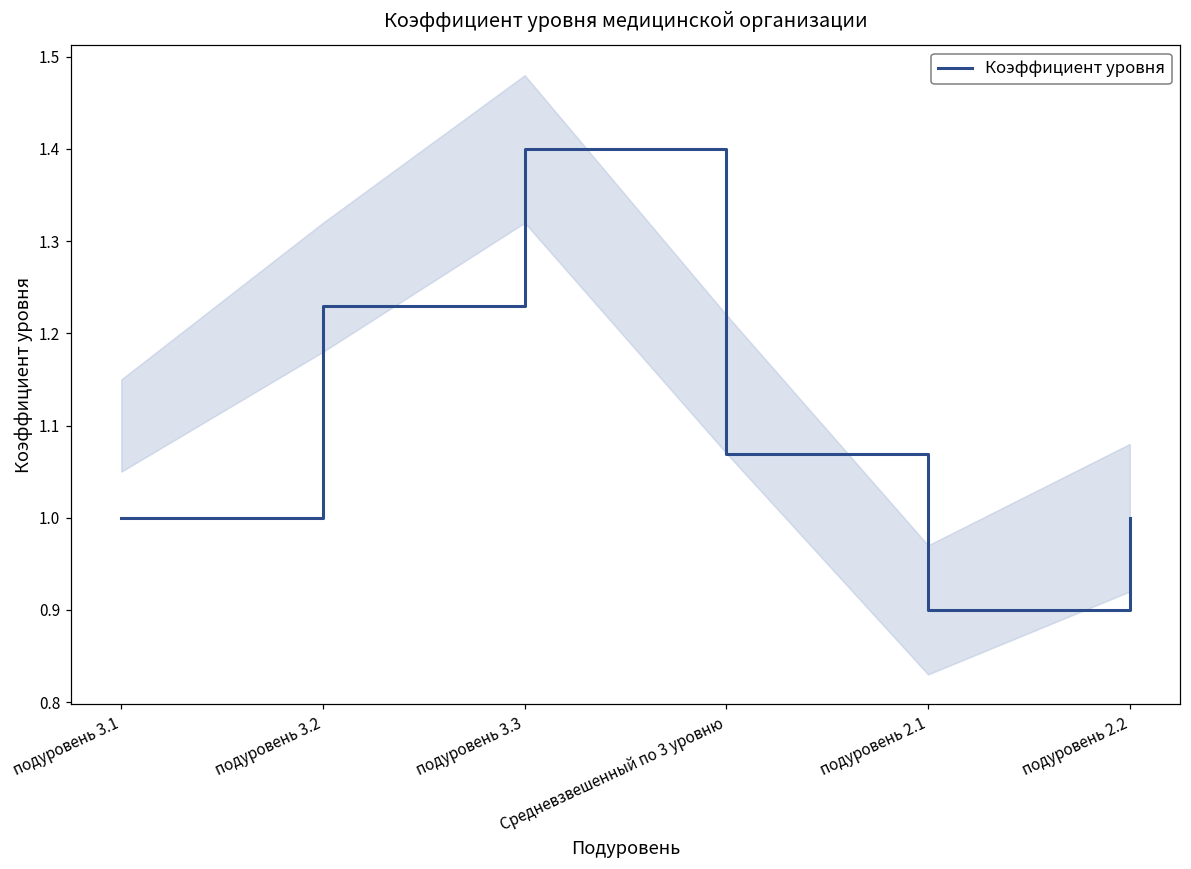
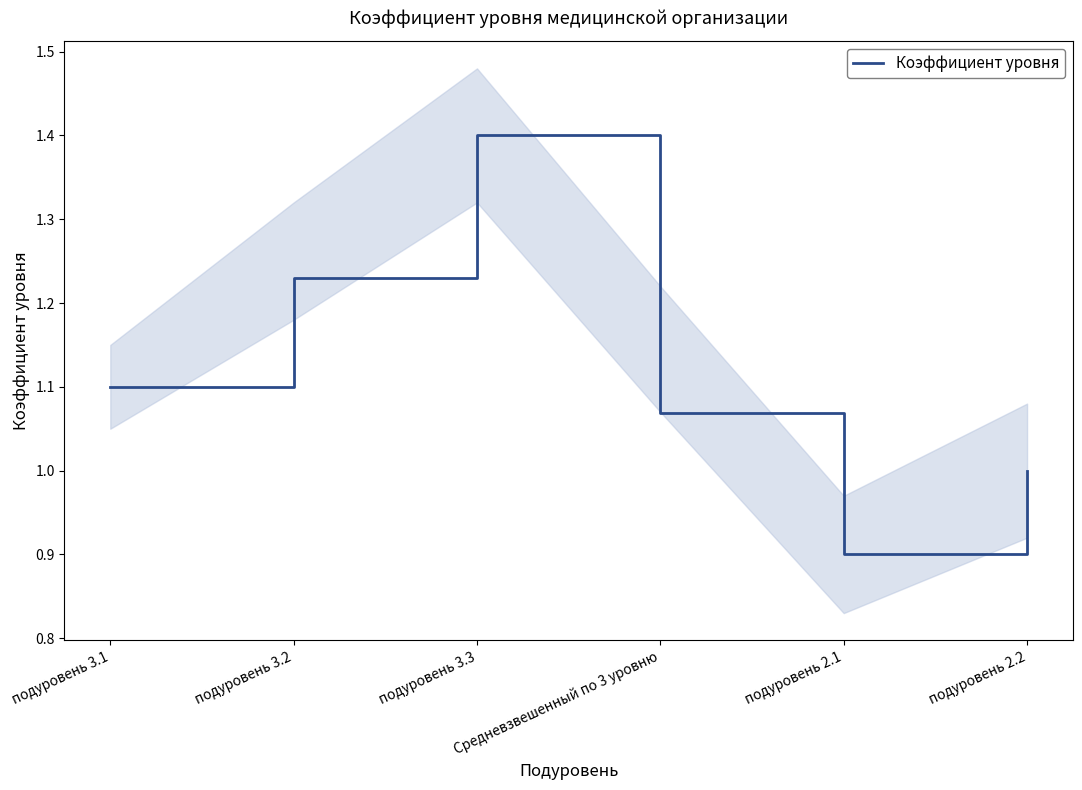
Коэффициент уровня, подуровень 3.1: 1.0 -> 1.1
